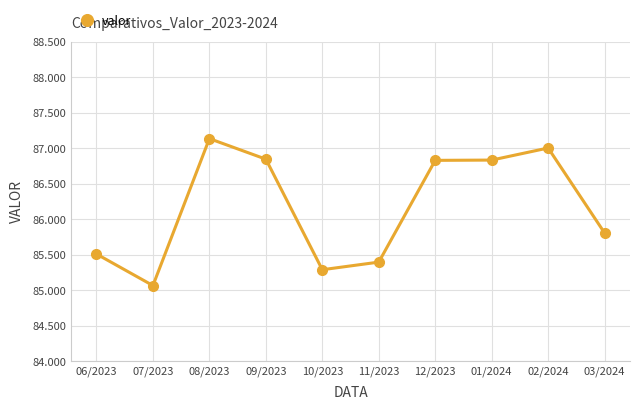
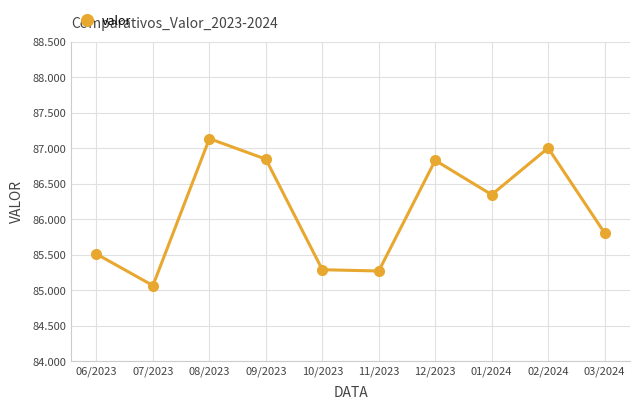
11/2023: 85.4 -> 85.3
01/2024: 86.8 -> 86.3
